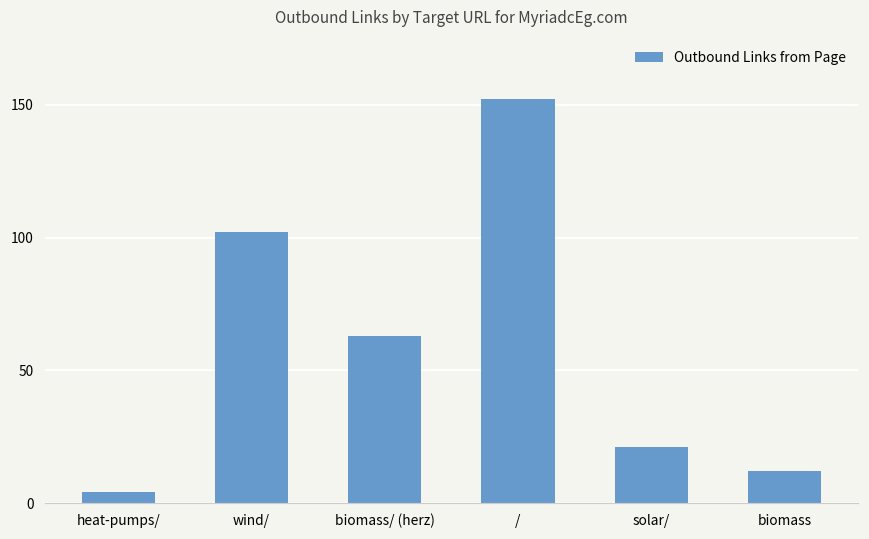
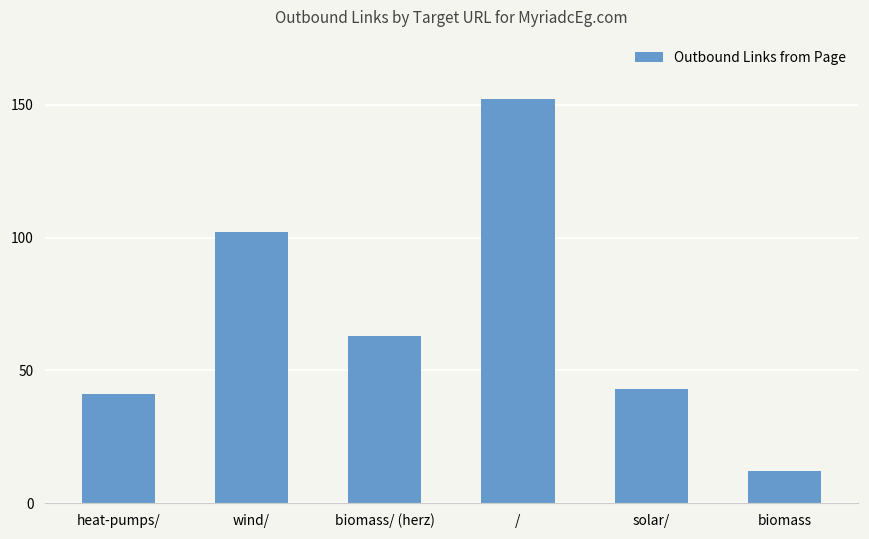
heat-pumps/: 4 -> 41
solar/: 21 -> 43
